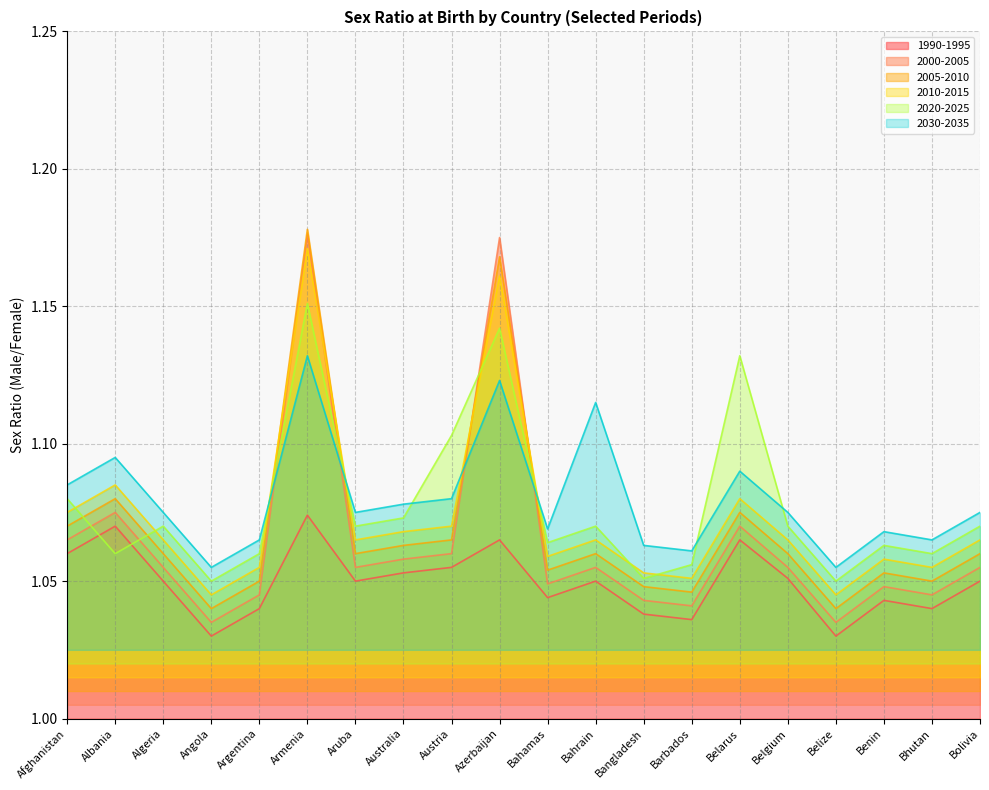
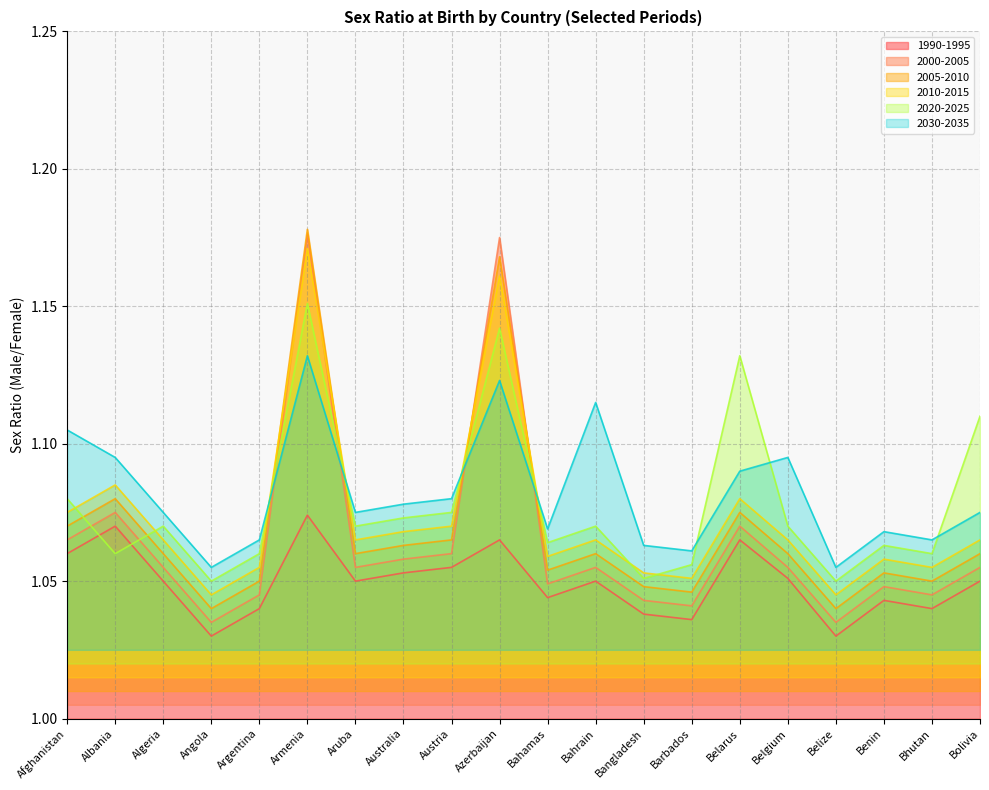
2030-2035, Afghanistan: 1.085 -> 1.105
2020-2025, Austria: 1.103 -> 1.075
2030-2035, Belgium: 1.075 -> 1.095
2020-2025, Bolivia: 1.070 -> 1.110
